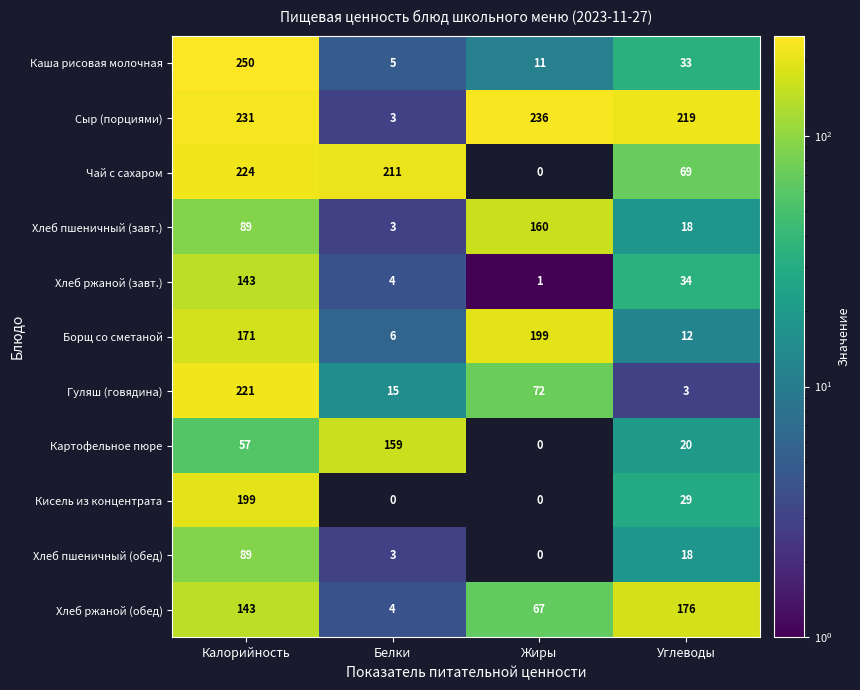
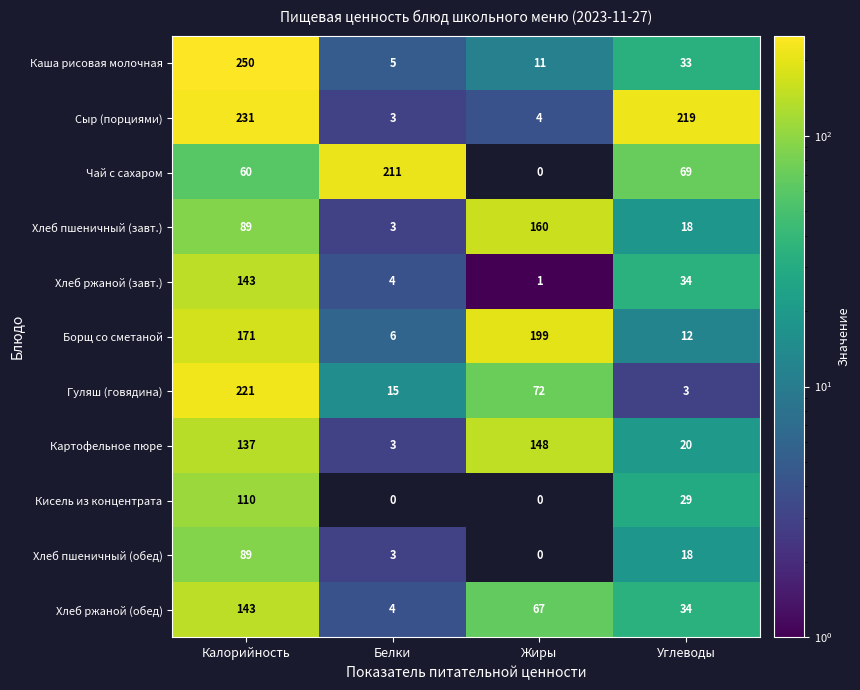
Сыр (порциями), Жиры: 236 -> 4
Чай с сахаром, Калорийность: 224 -> 60
Картофельное пюре, Калорийность: 57 -> 137
Картофельное пюре, Белки: 159 -> 3
Картофельное пюре, Жиры: 0 -> 148
Кисель из концентрата, Калорийность: 199 -> 110
Хлеб ржаной (обед), Углеводы: 176 -> 34
